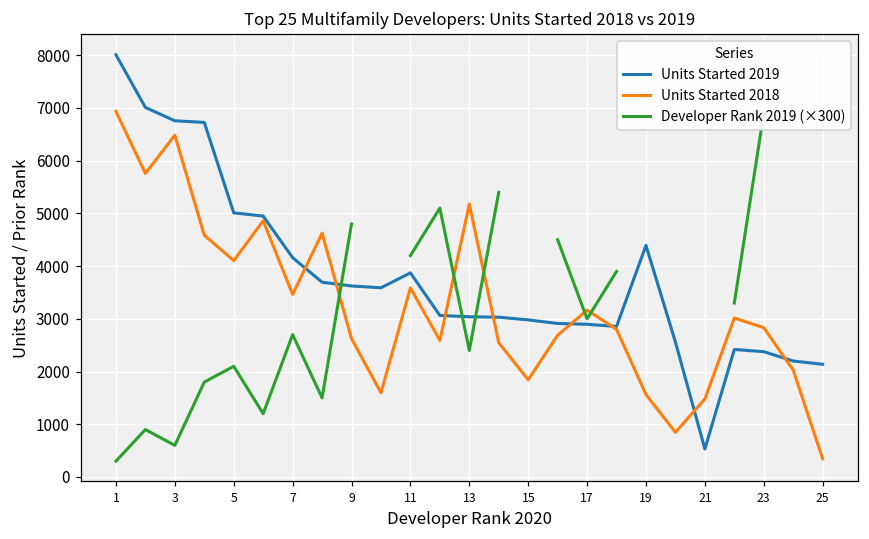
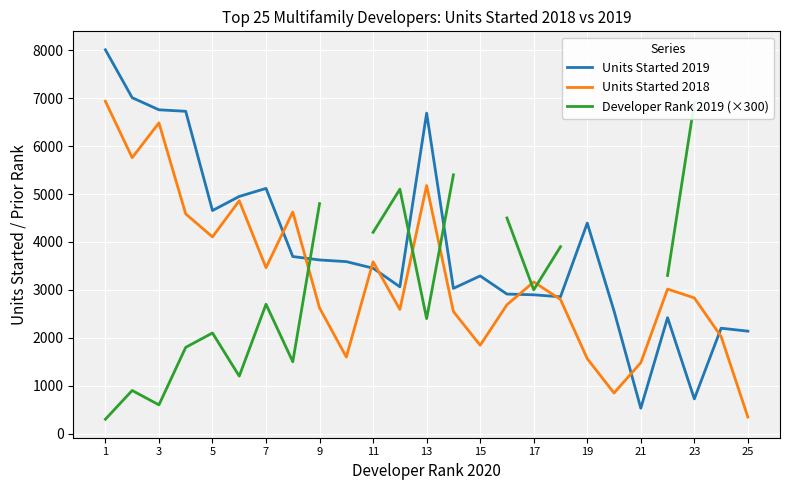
Units Started 2019, 5: 5000 -> 4700
Units Started 2019, 7: 4200 -> 5100
Units Started 2019, 11: 3900 -> 3500
Units Started 2019, 13: 3000 -> 6700
Units Started 2019, 15: 3000 -> 3300
Units Started 2019, 23: 2400 -> 700
